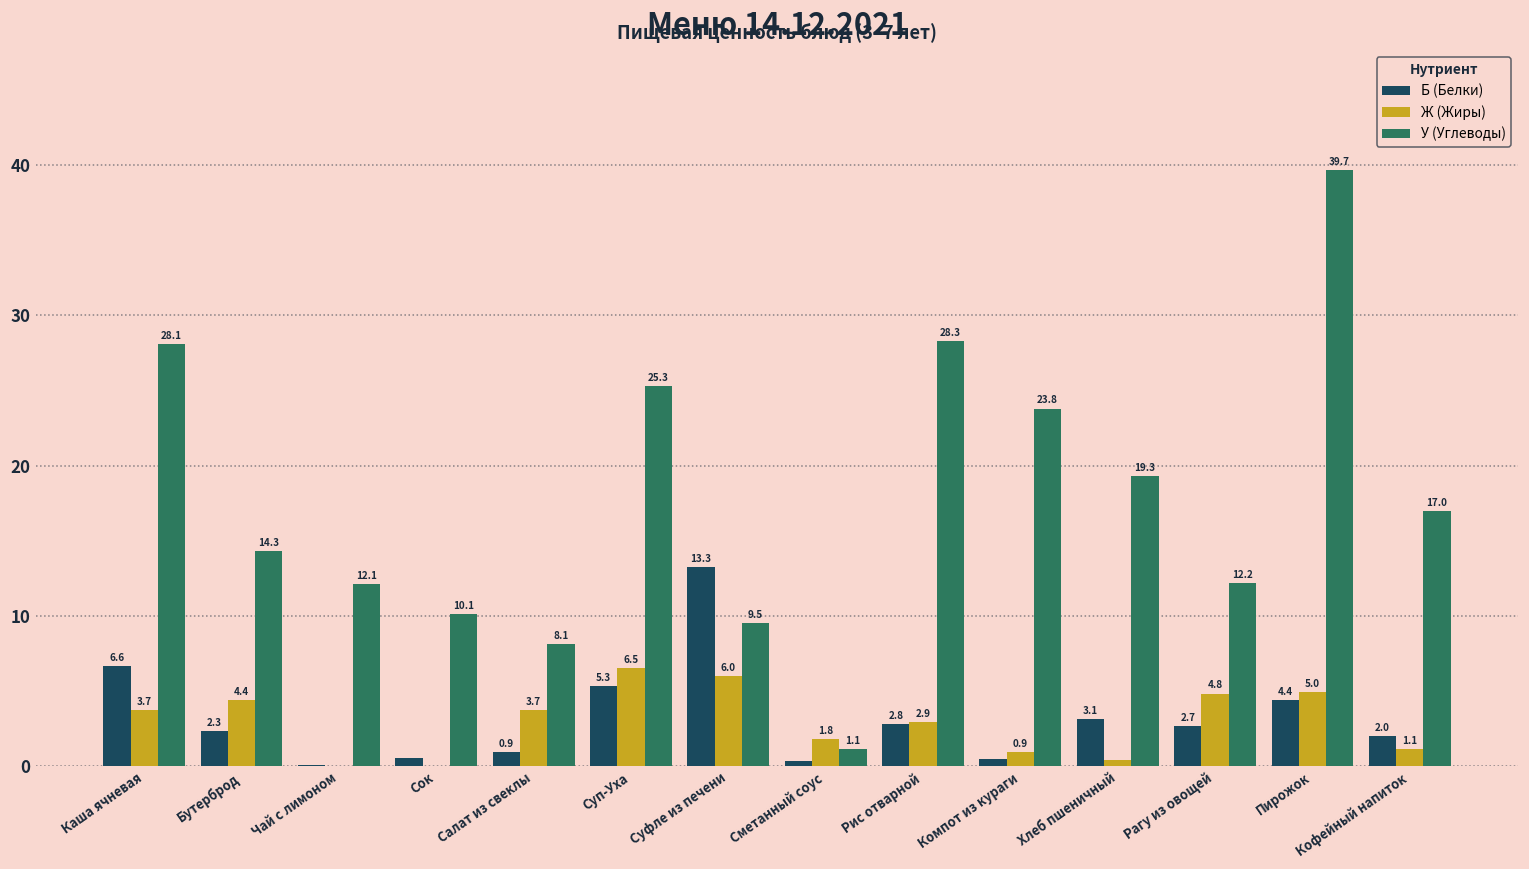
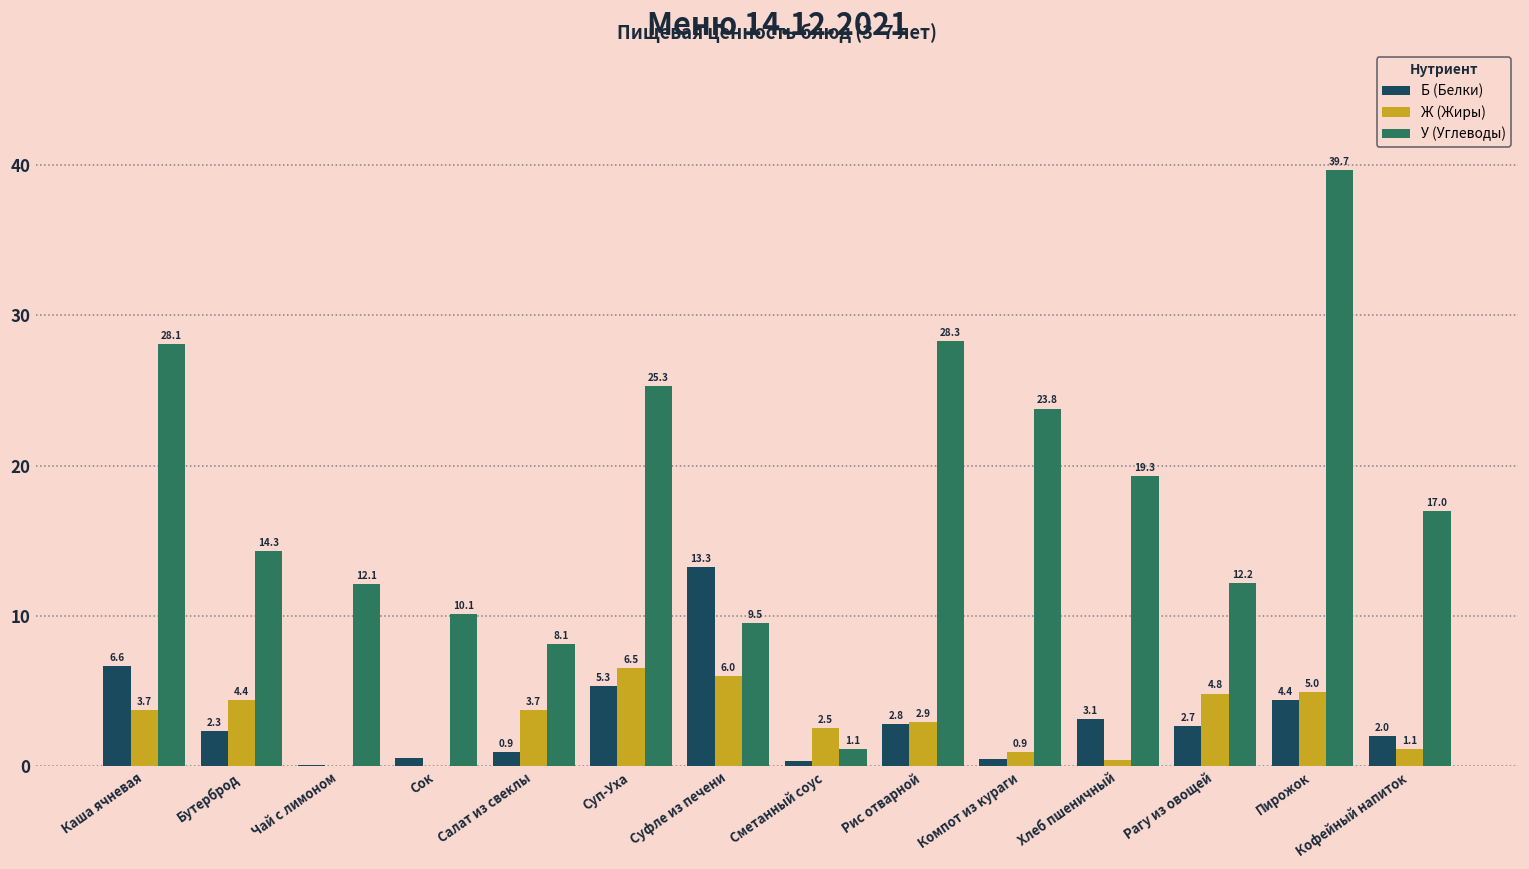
Ж (Жиры), Сметанный соус: 1.8 -> 2.5
